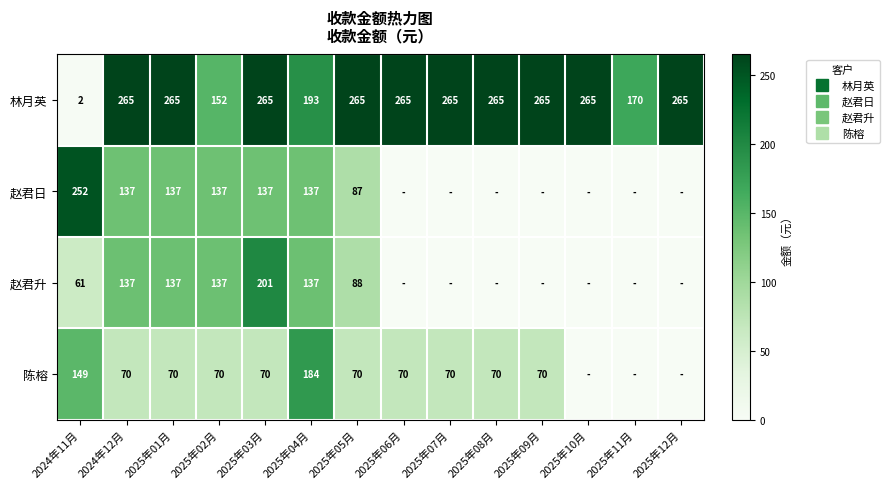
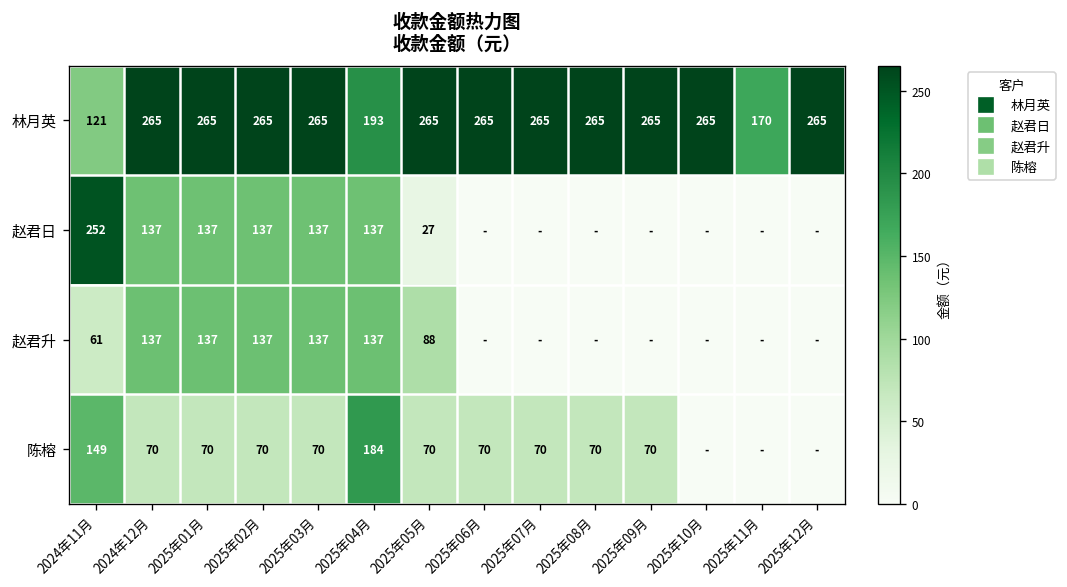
林月英, 2024年11月: 2 -> 121
林月英, 2025年02月: 152 -> 265
赵君日, 2025年05月: 87 -> 27
赵君升, 2025年03月: 201 -> 137
